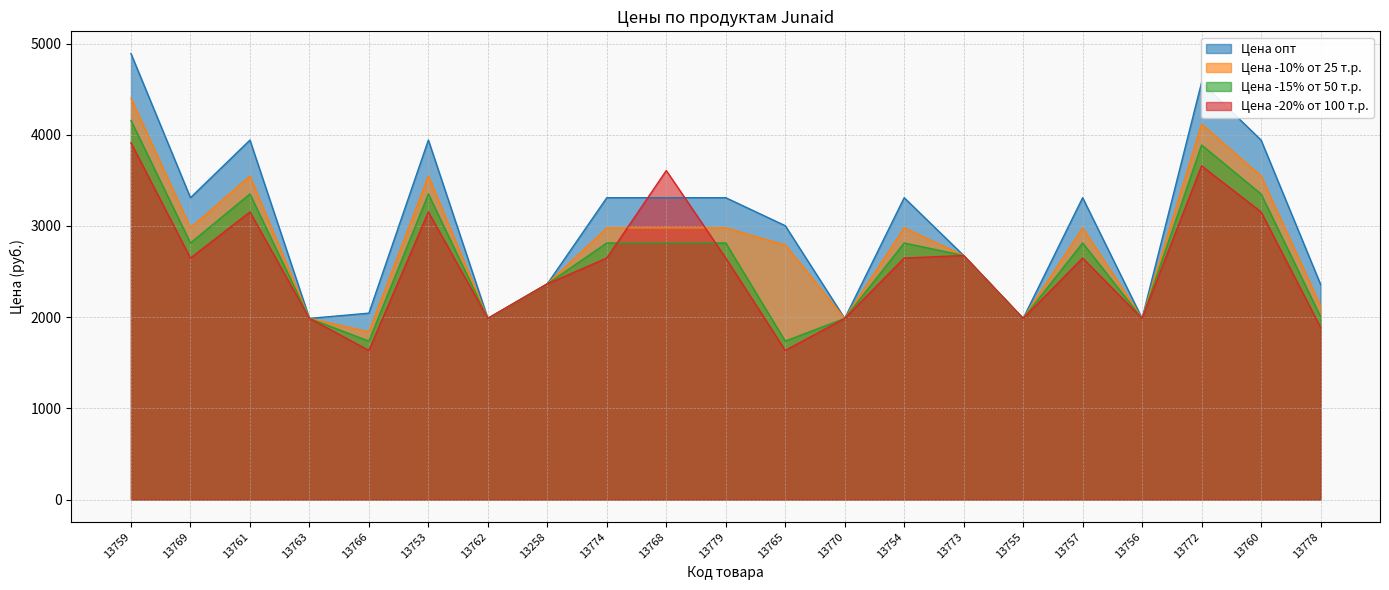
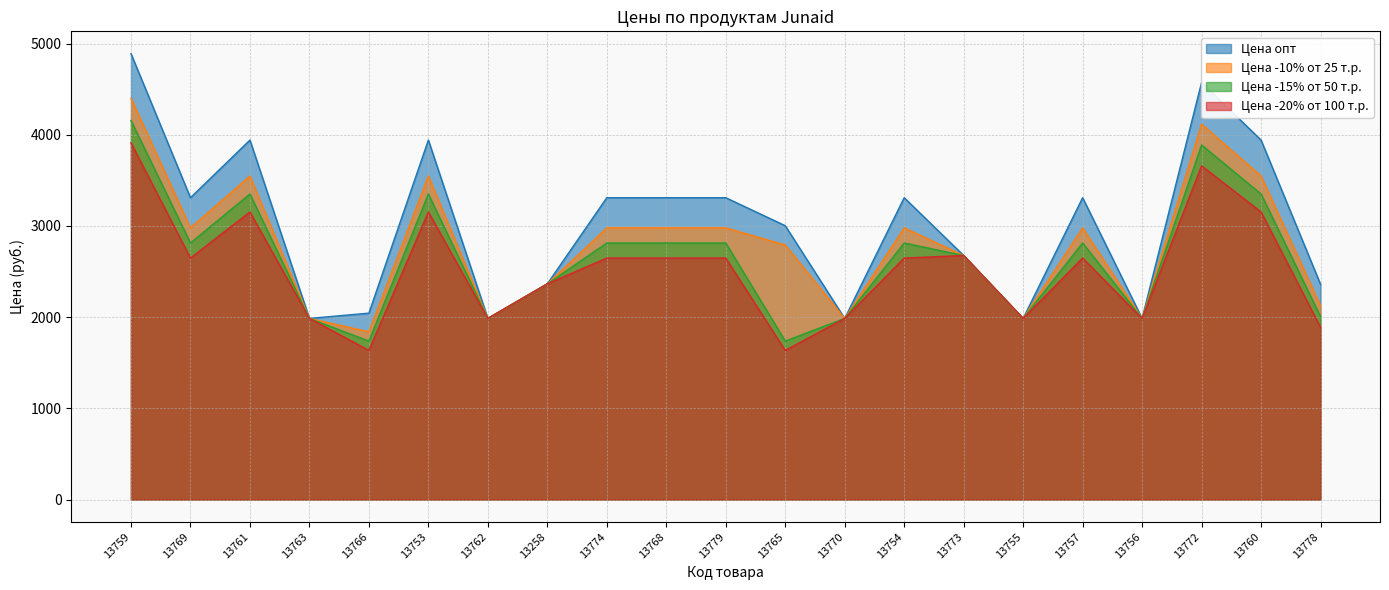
Цена -20% от 100 т.р., 13768: 3600 -> 2600
